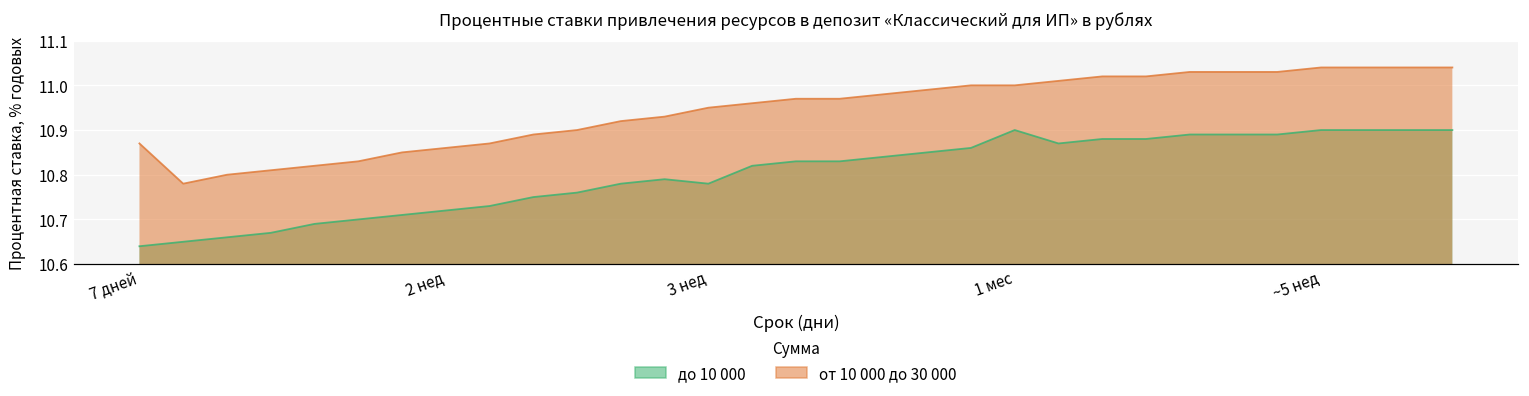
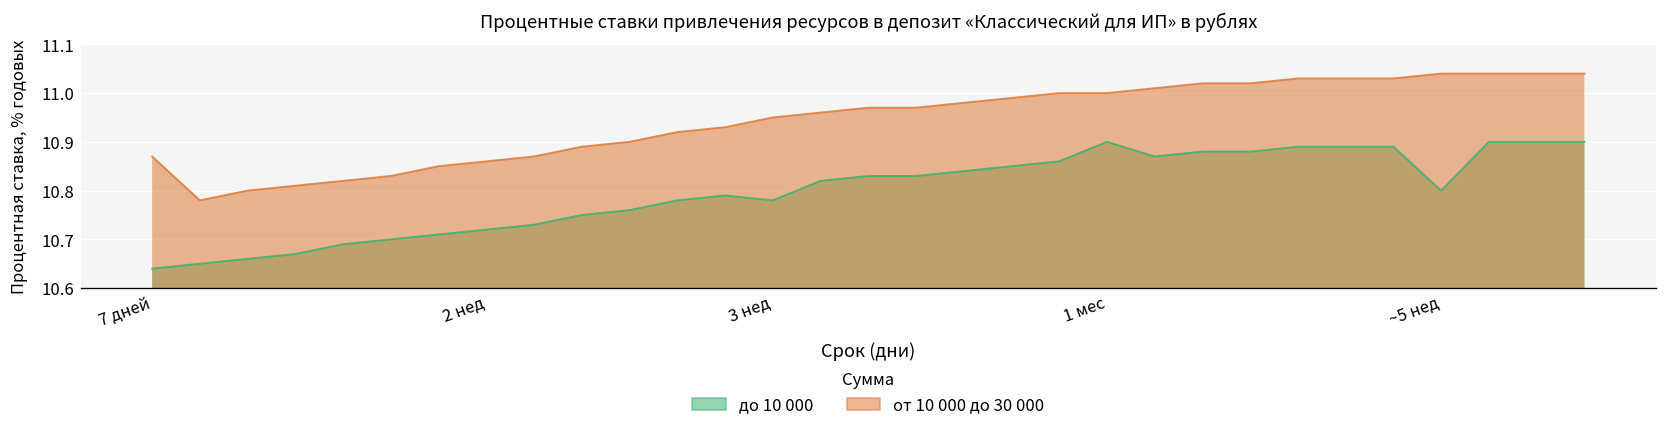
до 10 000, ~5 нед: 10.9 -> 10.8
